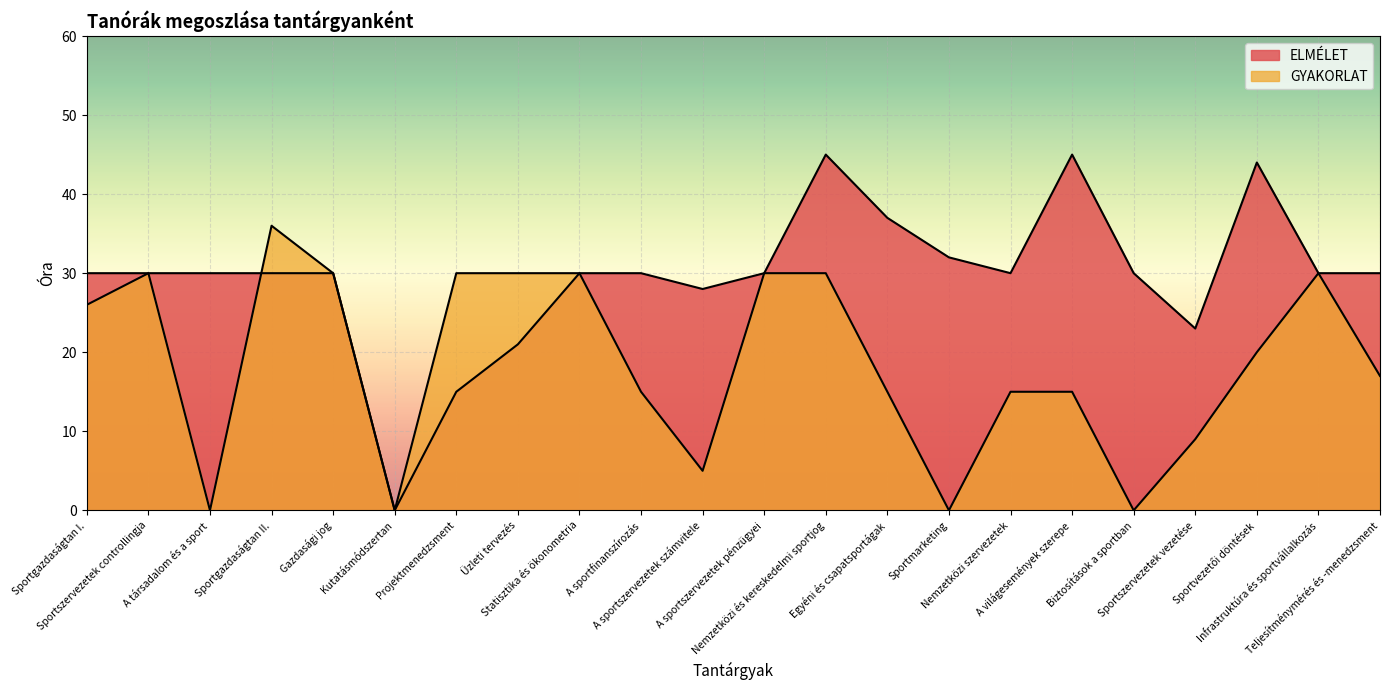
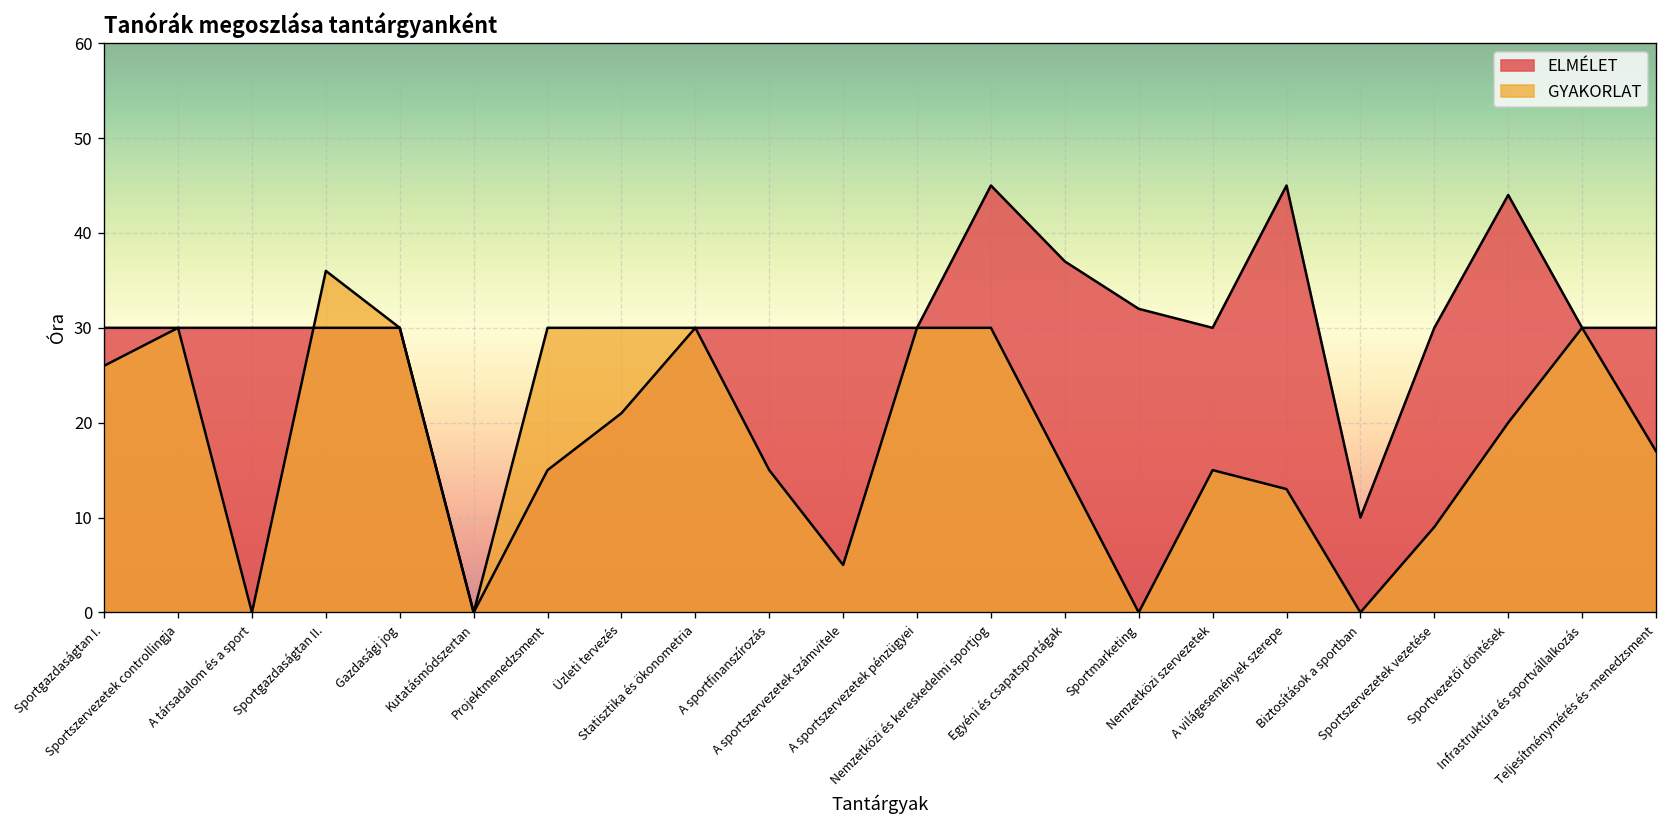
ELMÉLET, A sportszervezetek számvitele: 28 -> 30
GYAKORLAT, A világesemények szerepe: 15 -> 13
ELMÉLET, Biztosítások a sportban: 30 -> 10
ELMÉLET, Sportszervezetek vezetése: 23 -> 30
